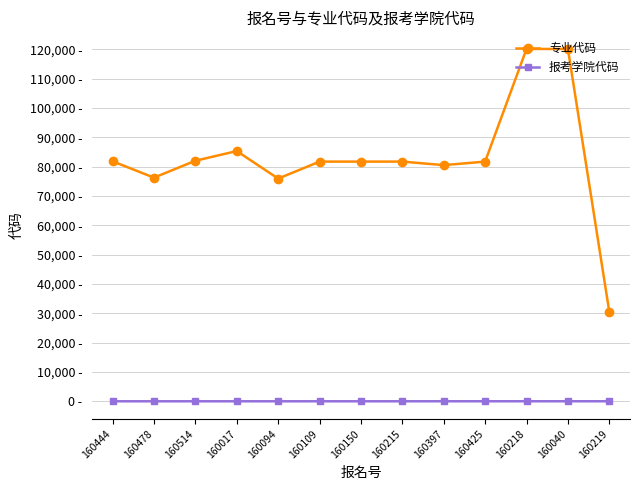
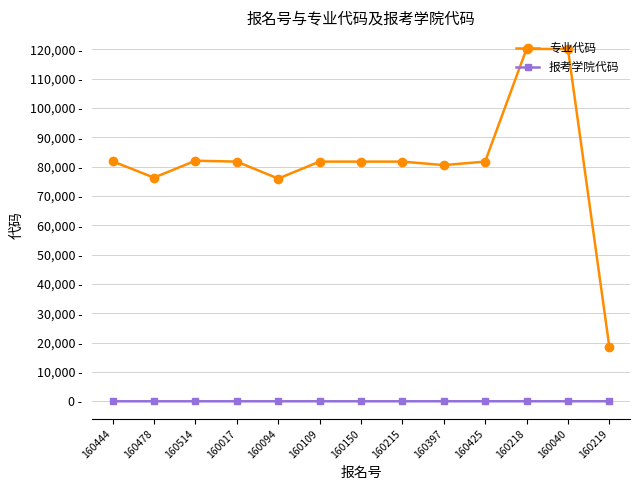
专业代码, 160017: 85,000 - -> 82,000 -
专业代码, 160219: 31,000 - -> 19,000 -
